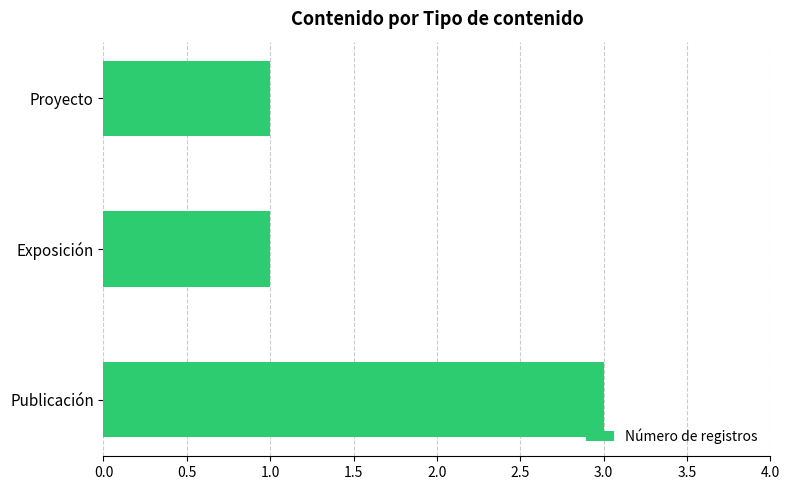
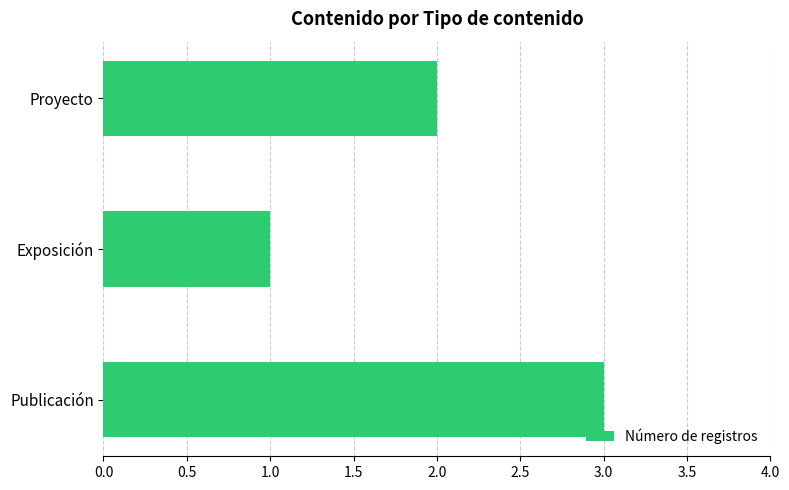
Proyecto: 1 -> 2
